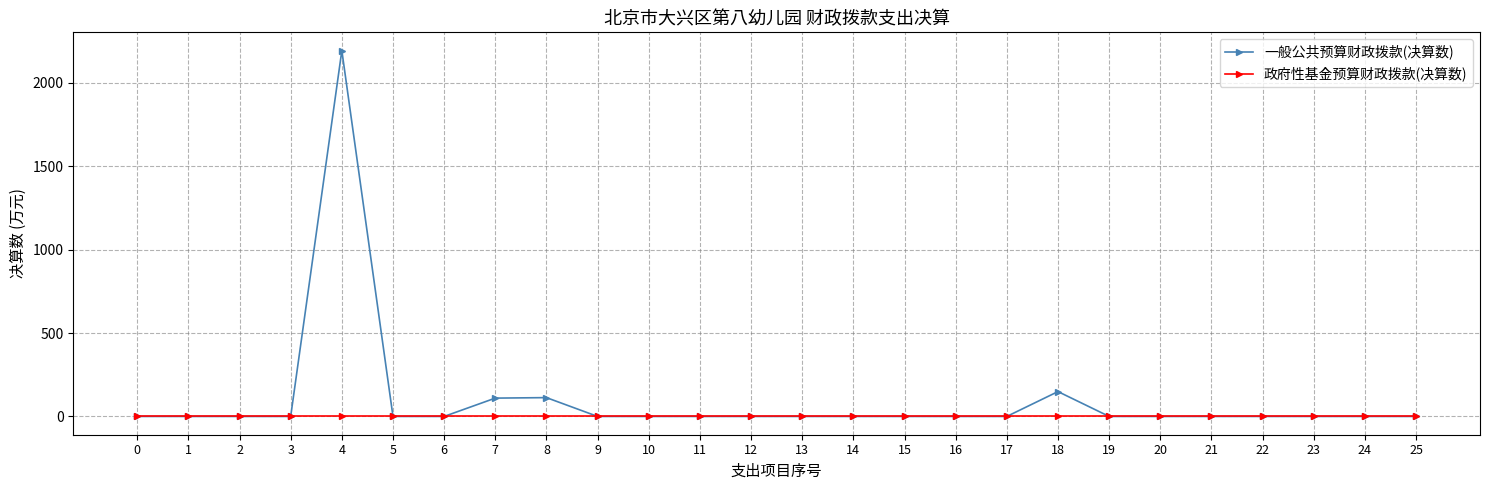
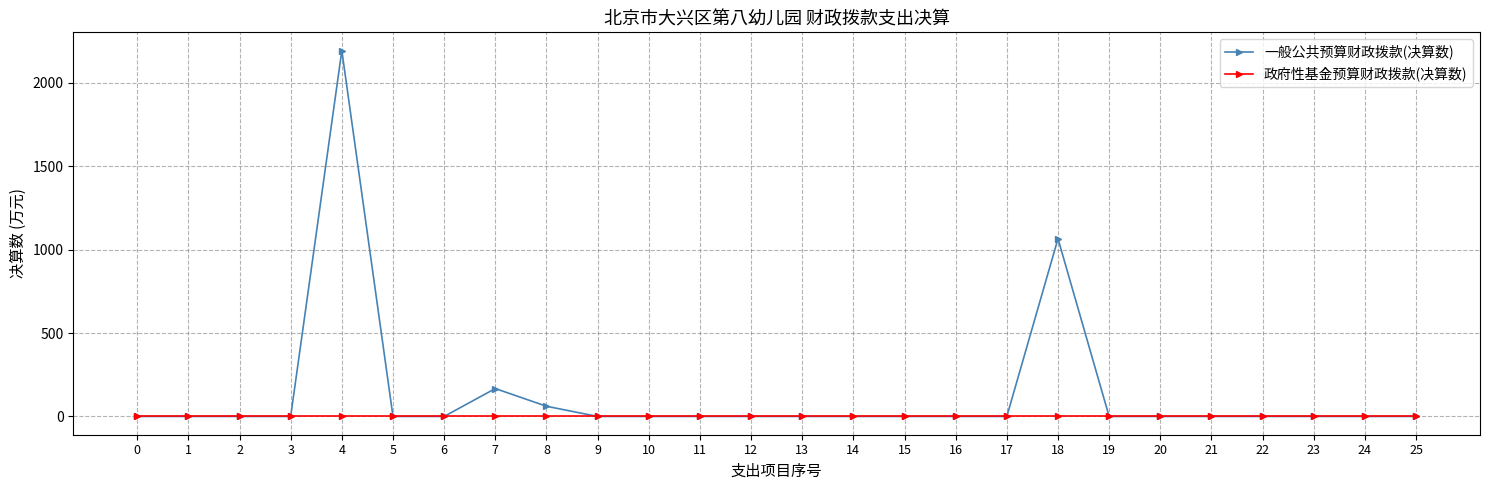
一般公共预算财政拨款(决算数), 7: 110 -> 170
一般公共预算财政拨款(决算数), 8: 110 -> 60
一般公共预算财政拨款(决算数), 18: 150 -> 1070
